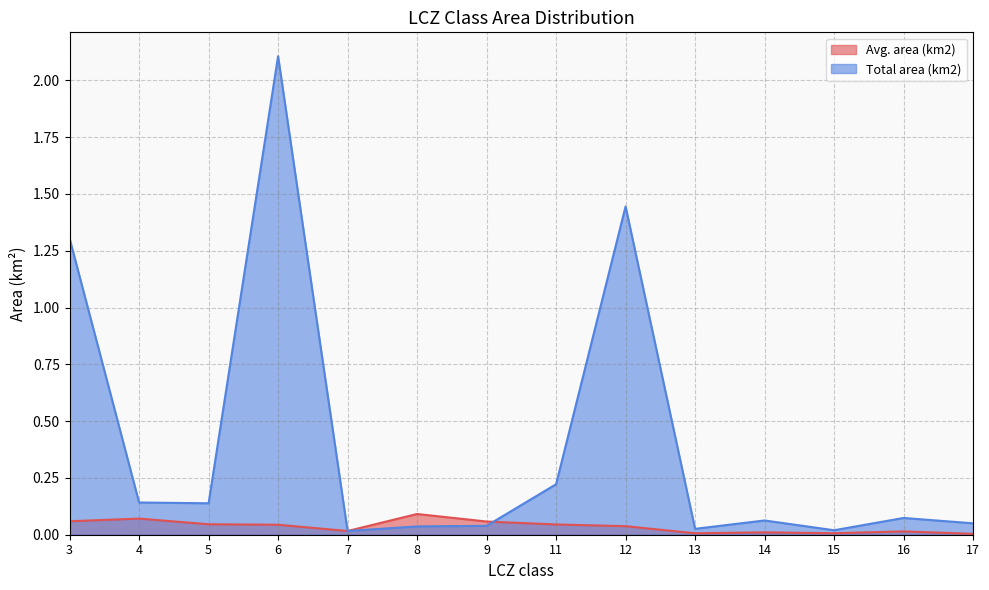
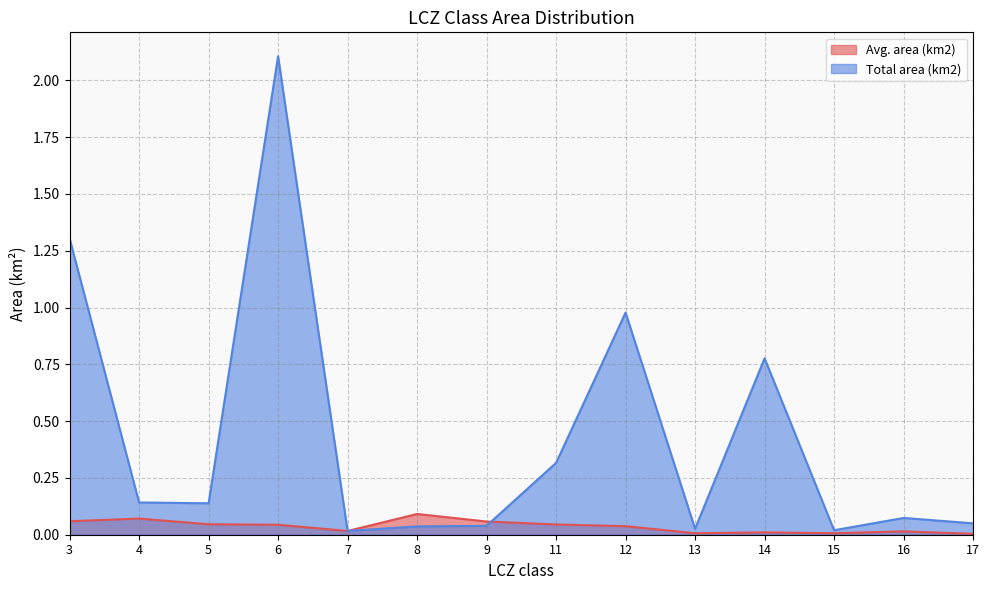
Total area (km2), 11: 0.22 -> 0.32
Total area (km2), 12: 1.44 -> 0.98
Total area (km2), 14: 0.06 -> 0.78
